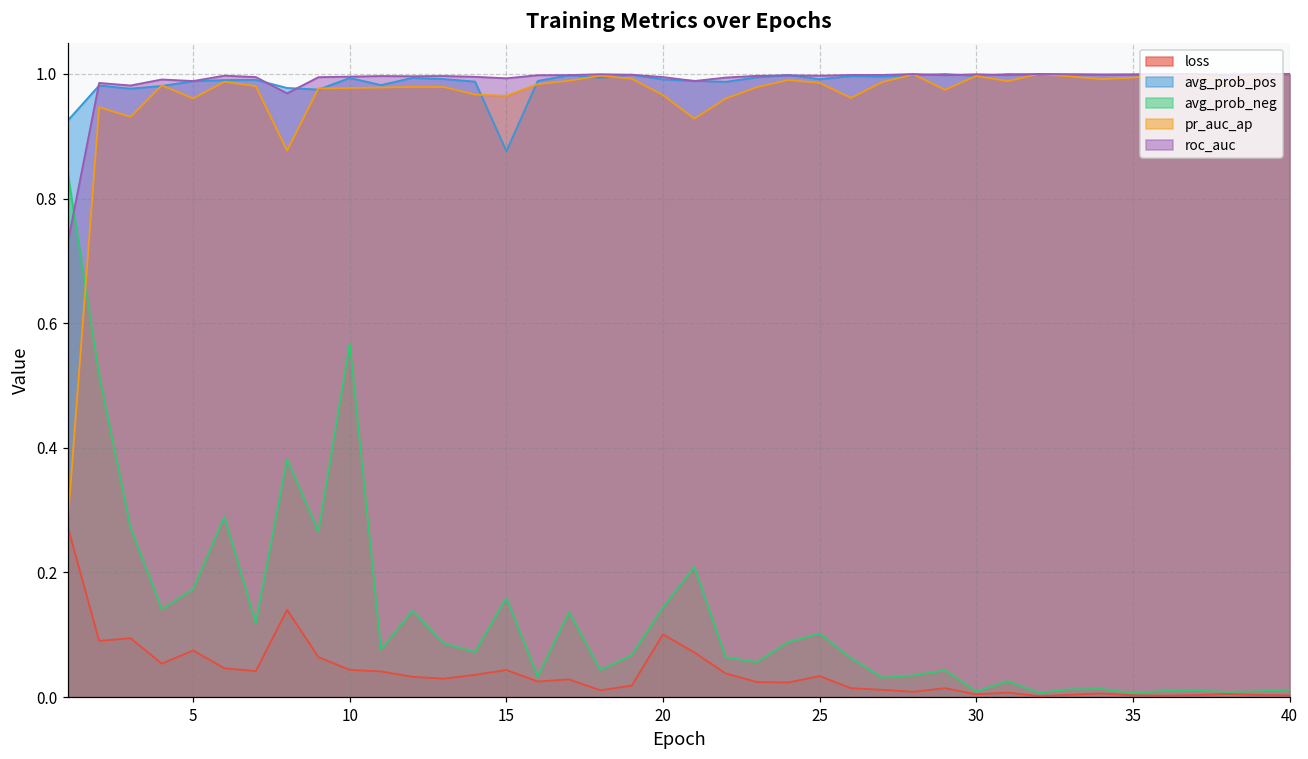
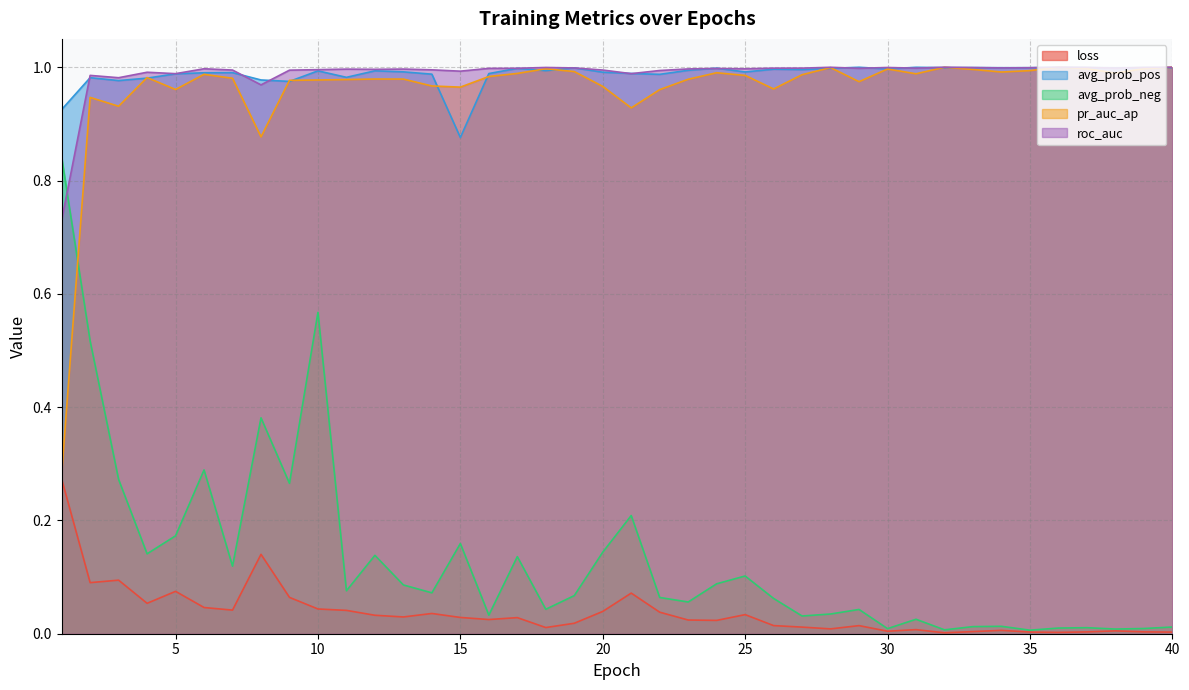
loss, 15: 0.04 -> 0.03
loss, 20: 0.10 -> 0.04
